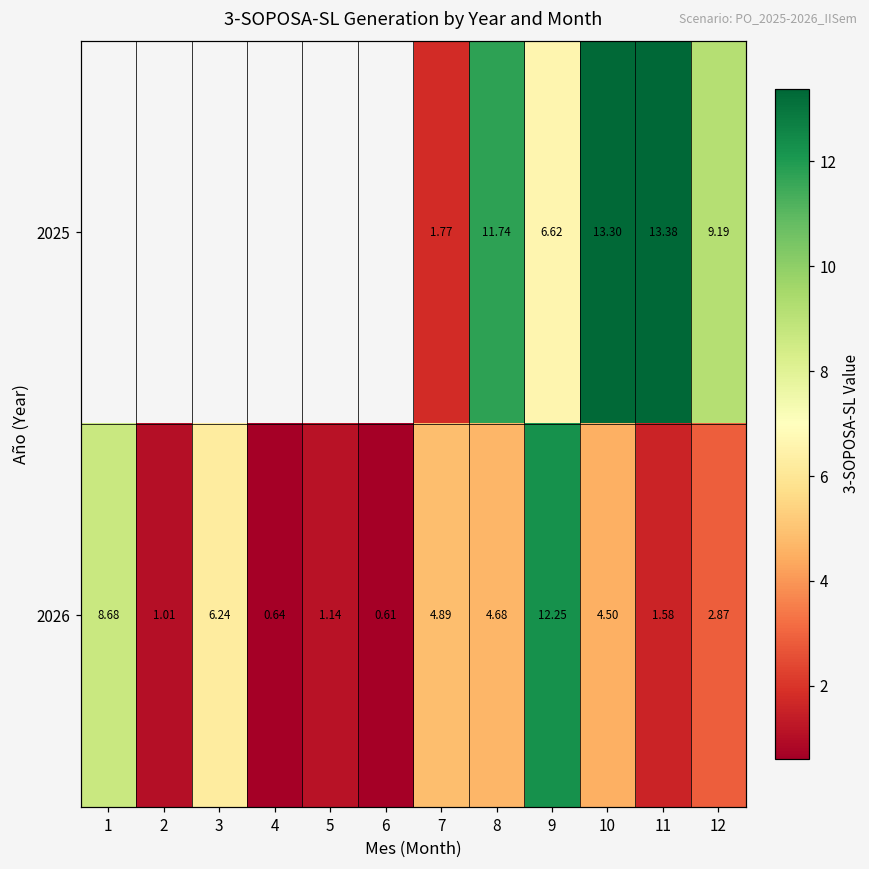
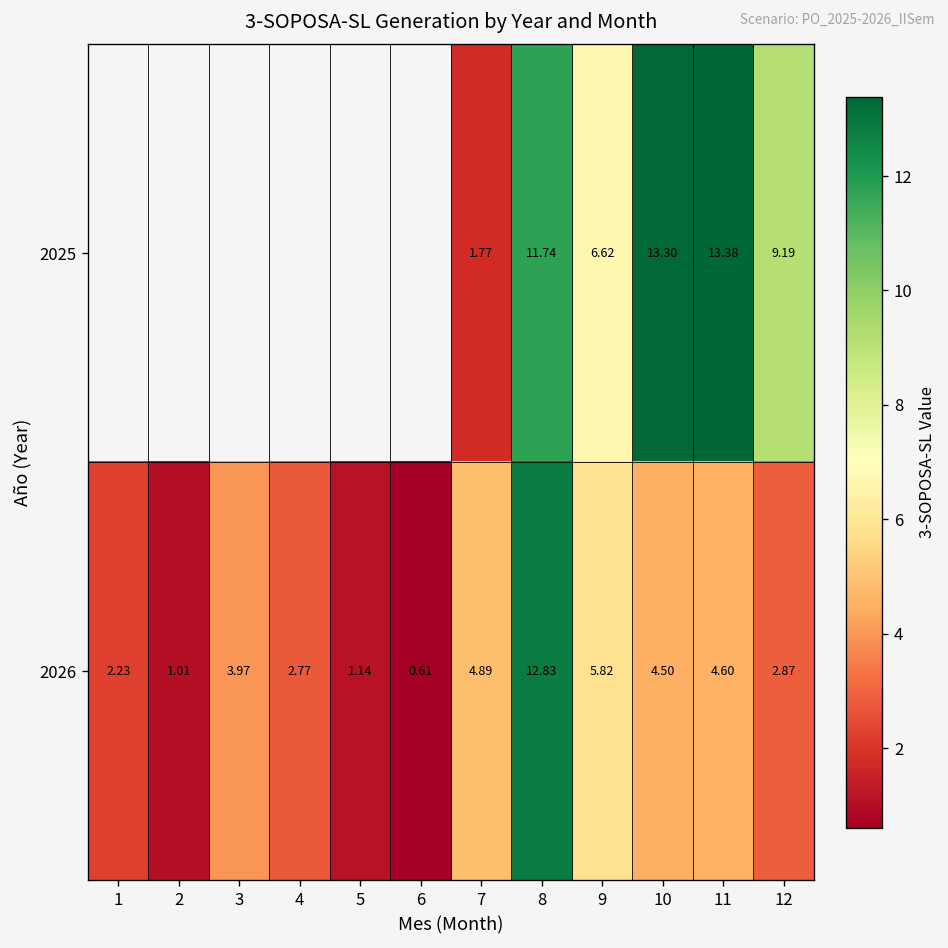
2026, 1: 8.68 -> 2.23
2026, 3: 6.24 -> 3.97
2026, 4: 0.64 -> 2.77
2026, 8: 4.68 -> 12.83
2026, 9: 12.25 -> 5.82
2026, 11: 1.58 -> 4.60
